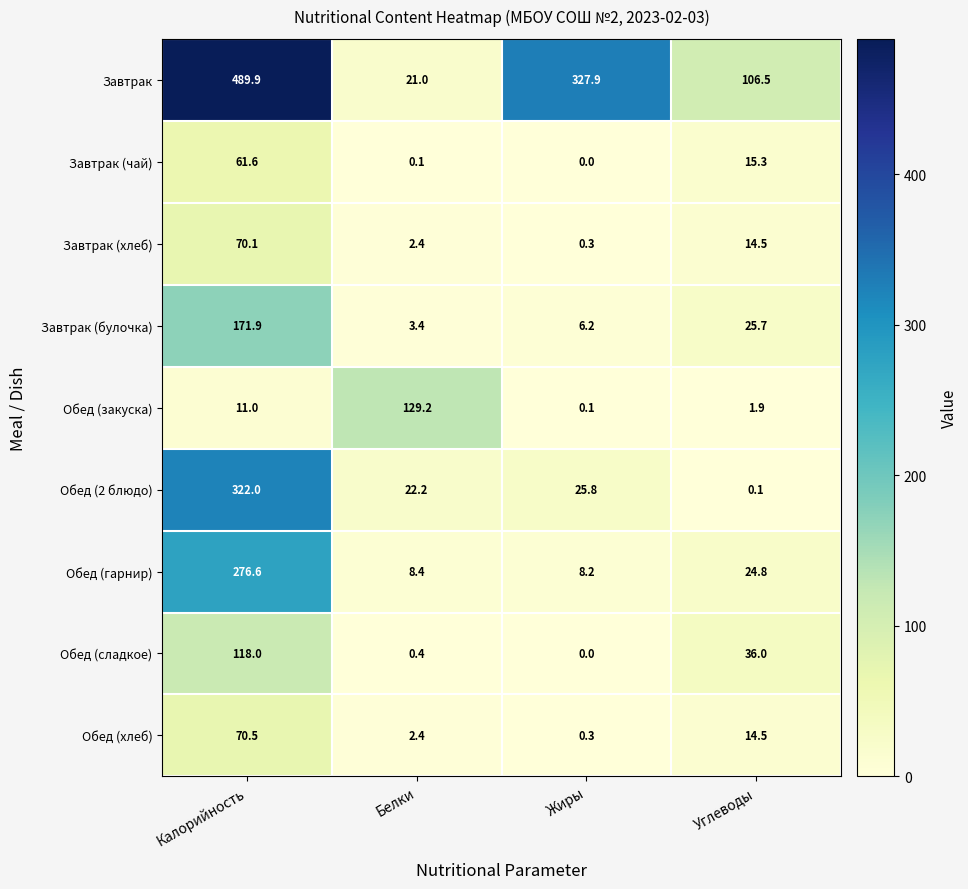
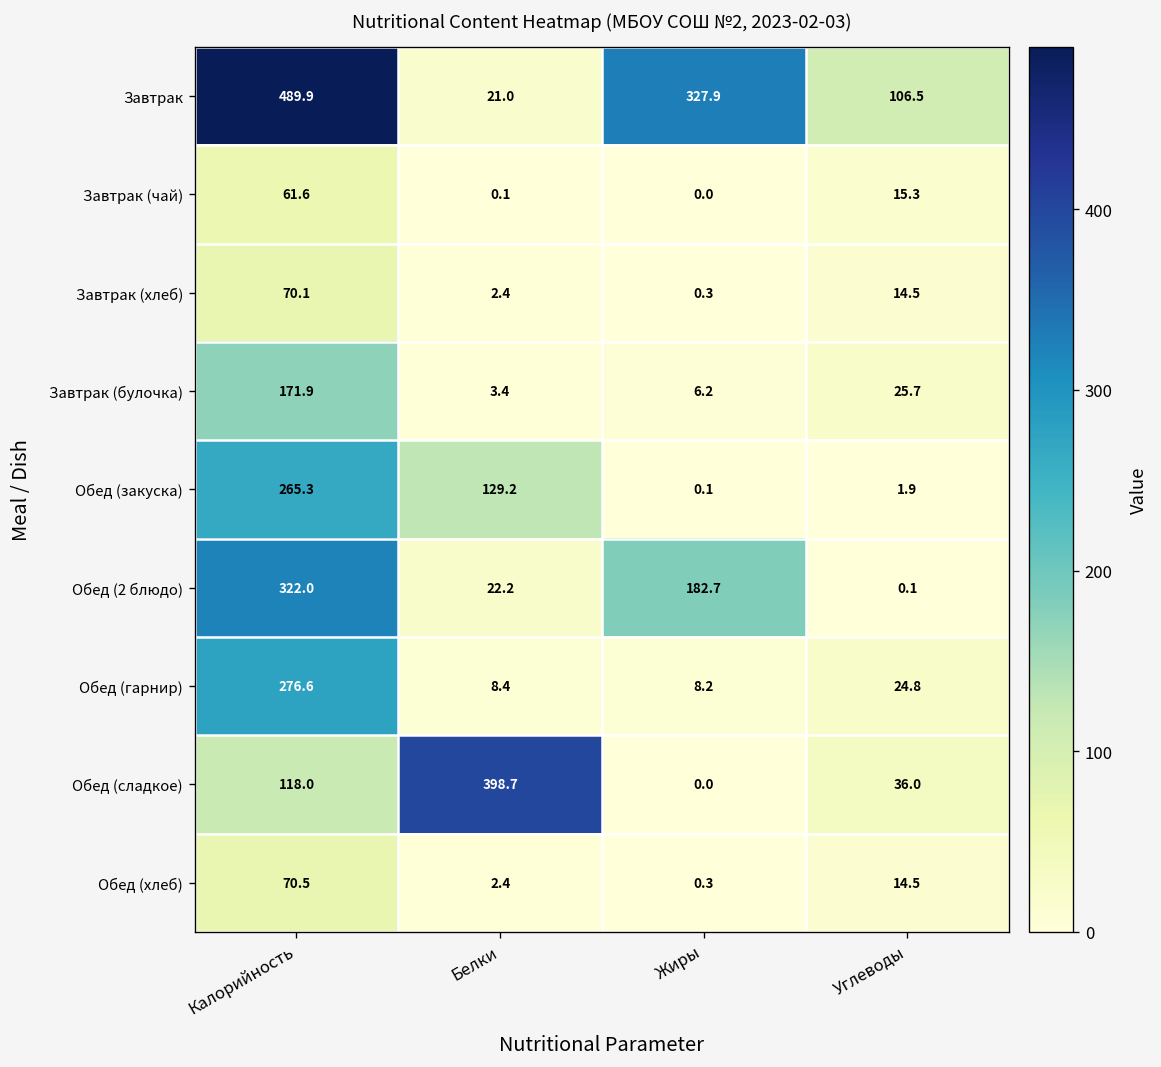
Обед (закуска), Калорийность: 11.0 -> 265.3
Обед (2 блюдо), Жиры: 25.8 -> 182.7
Обед (сладкое), Белки: 0.4 -> 398.7
